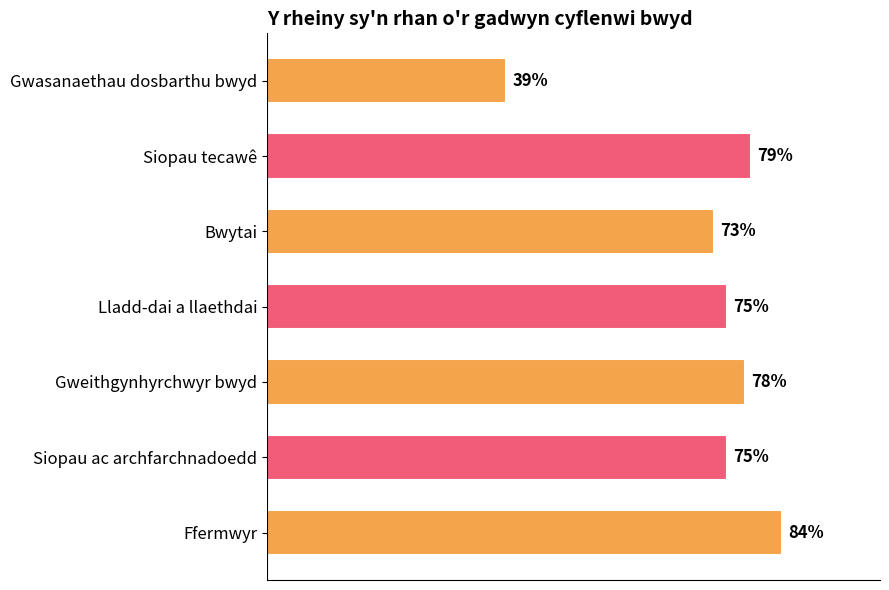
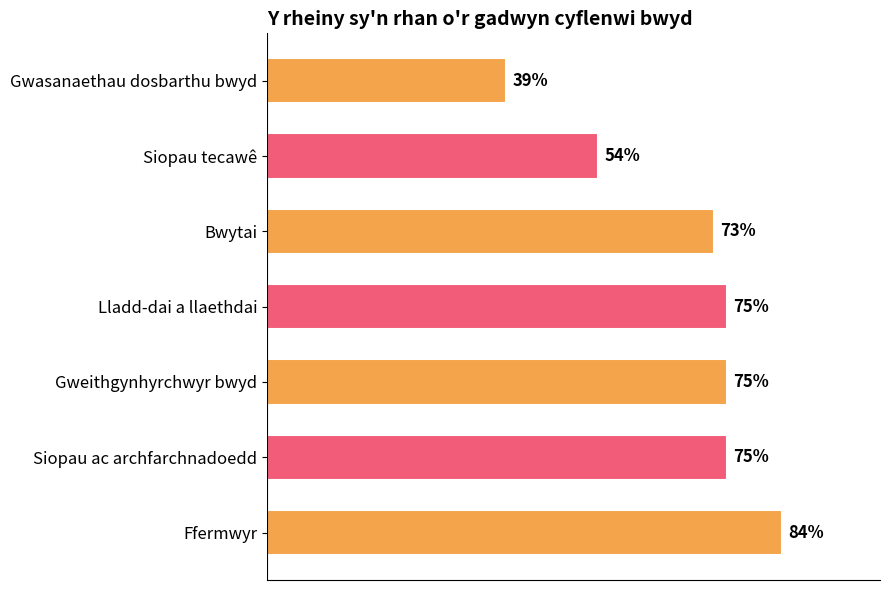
Siopau tecawê: 79% -> 54%
Gweithgynhyrchwyr bwyd: 78% -> 75%
